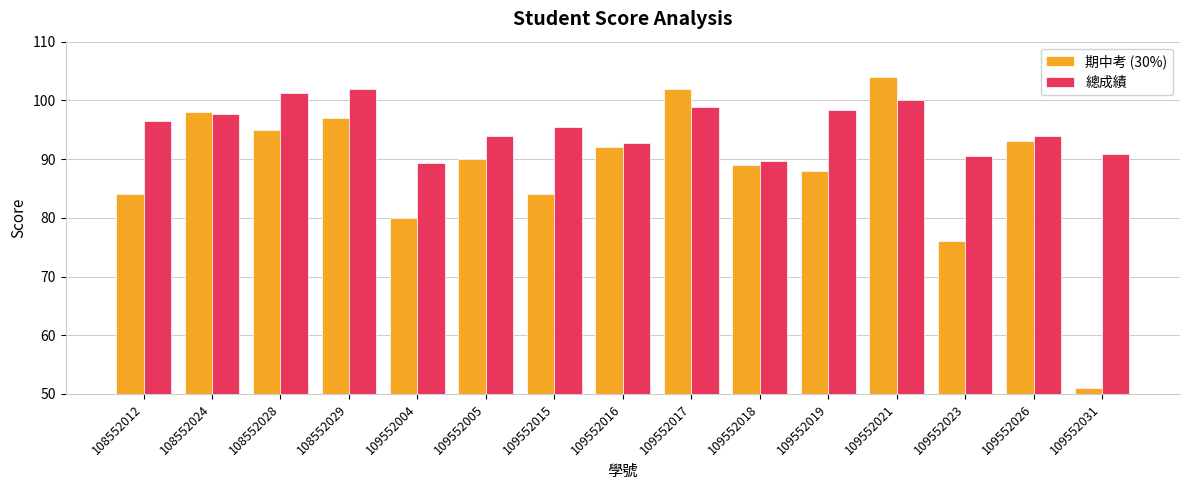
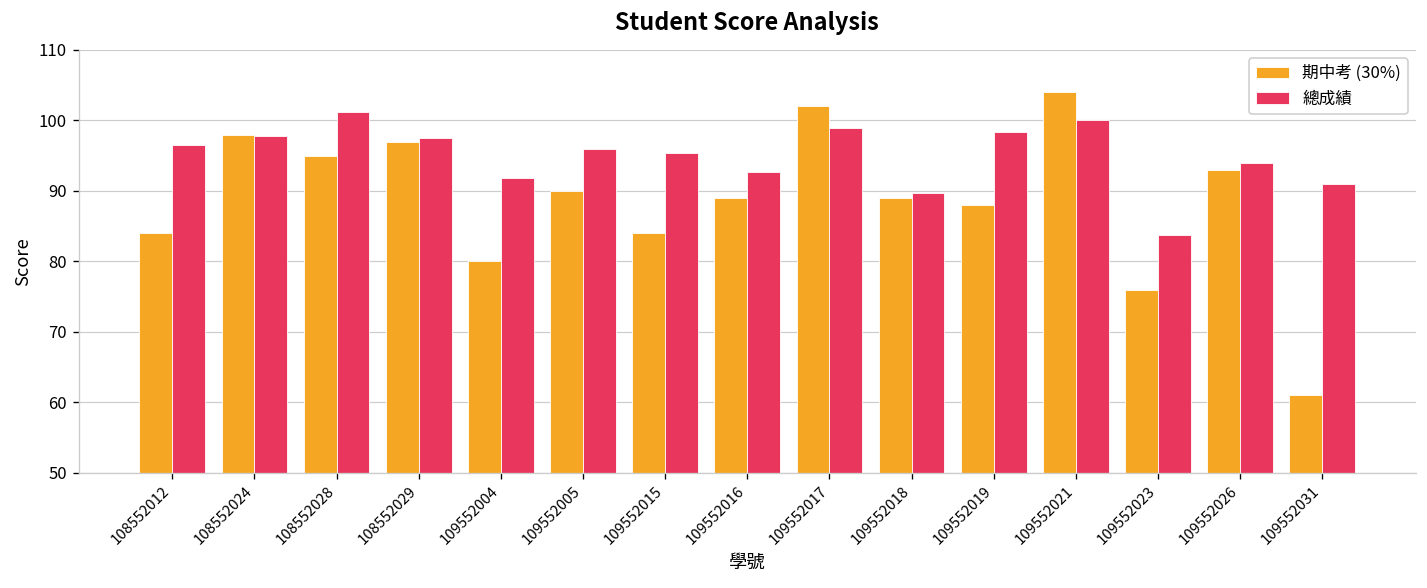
總成績, 108552029: 102 -> 97
總成績, 109552004: 89 -> 92
總成績, 109552005: 94 -> 96
期中考 (30%), 109552016: 92 -> 89
總成績, 109552023: 91 -> 84
期中考 (30%), 109552031: 51 -> 61
